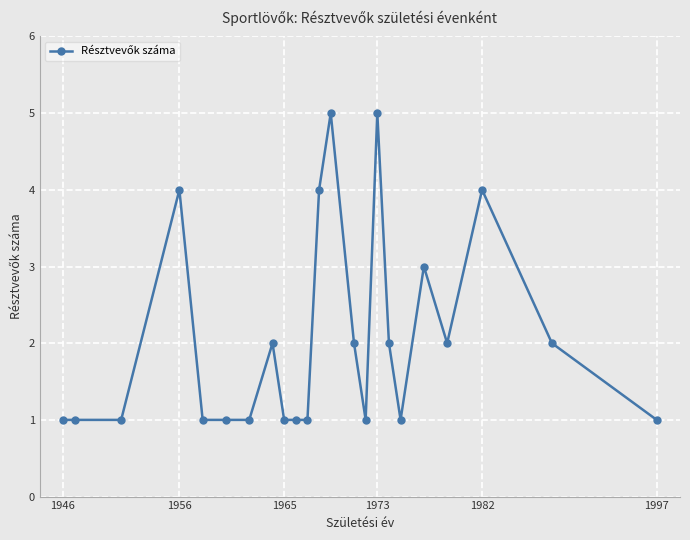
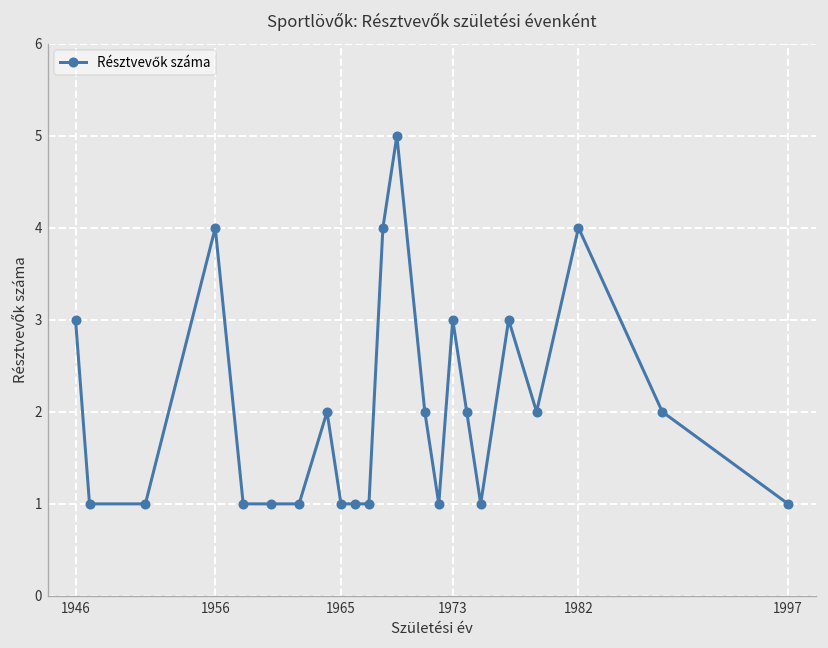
1946: 1 -> 3
1973: 5 -> 3
